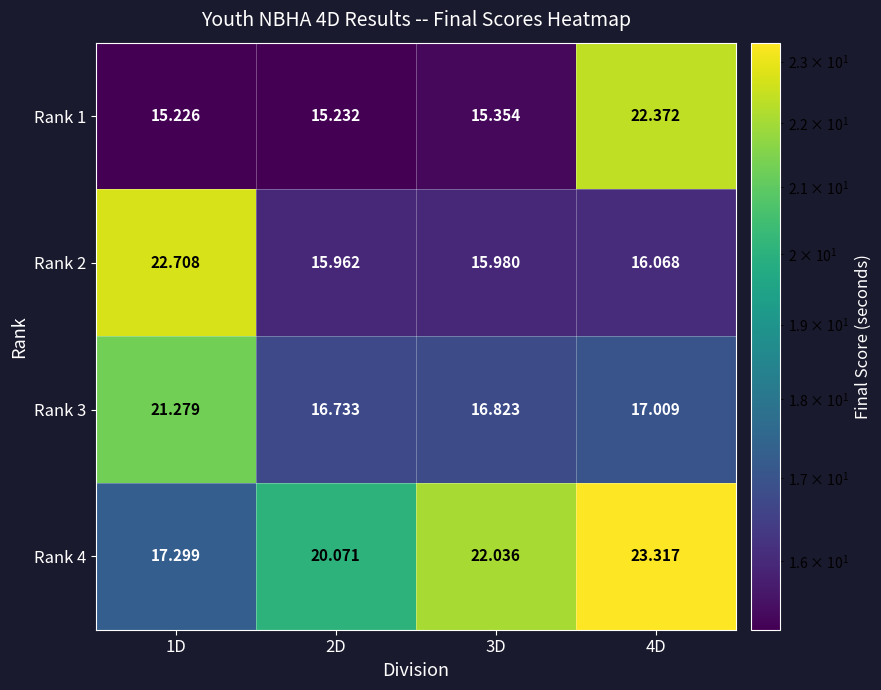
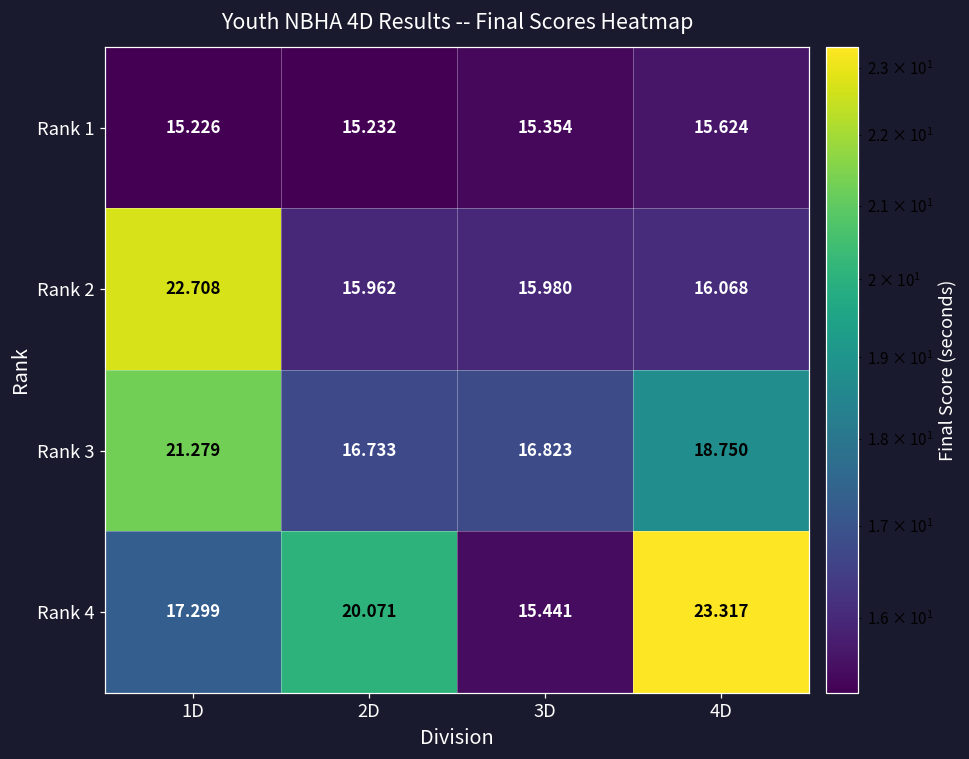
Rank 1, 4D: 22.372 -> 15.624
Rank 3, 4D: 17.009 -> 18.750
Rank 4, 3D: 22.036 -> 15.441
